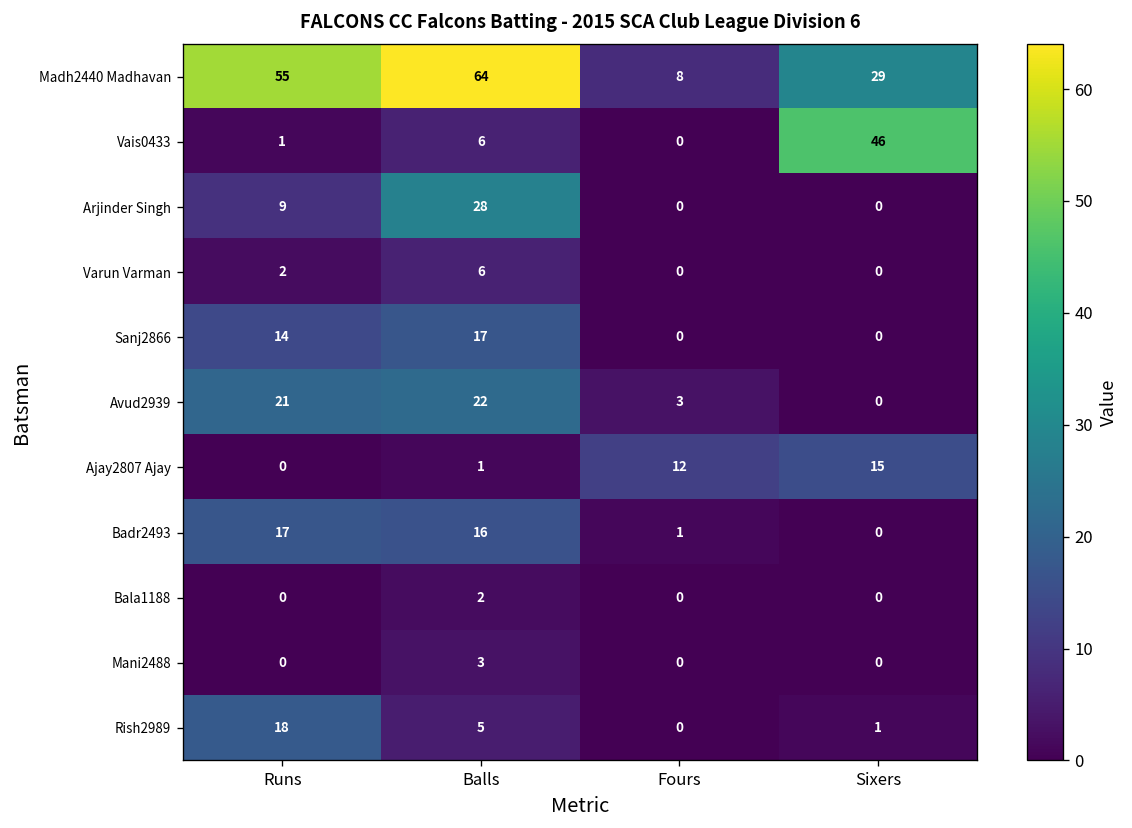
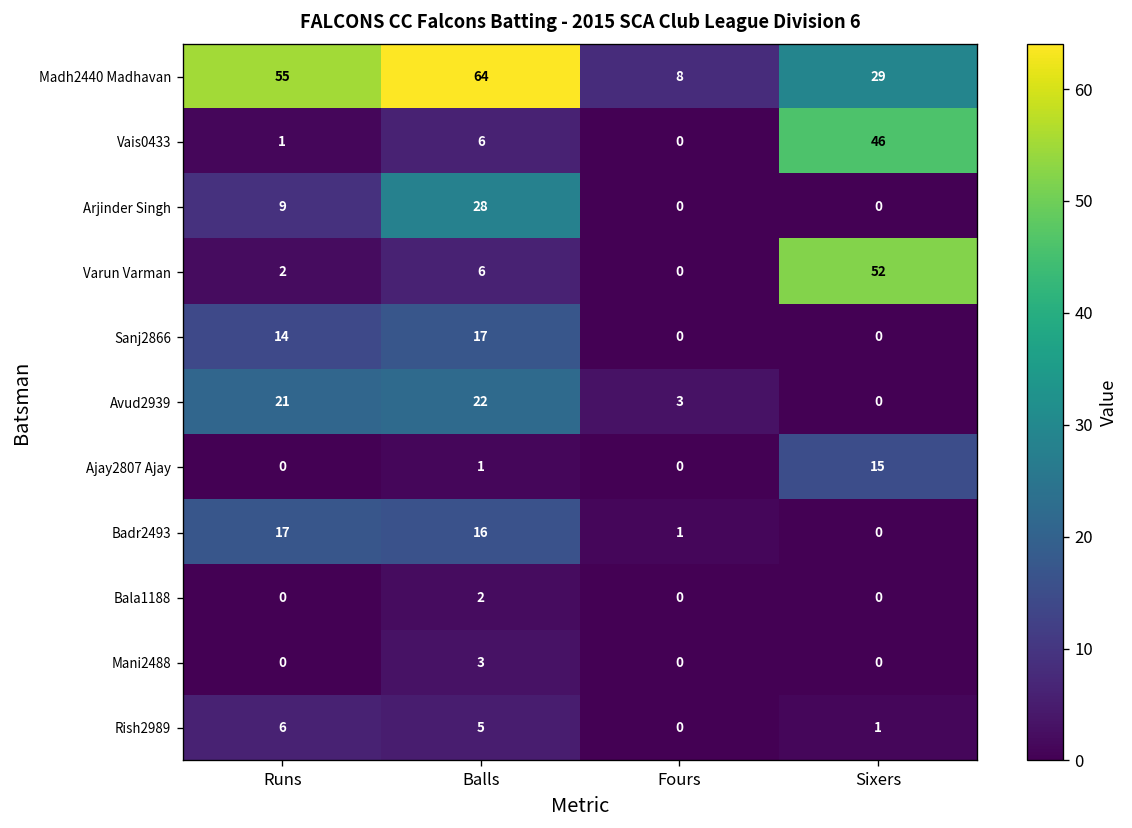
Varun Varman, Sixers: 0 -> 52
Ajay2807 Ajay, Fours: 12 -> 0
Rish2989, Runs: 18 -> 6
